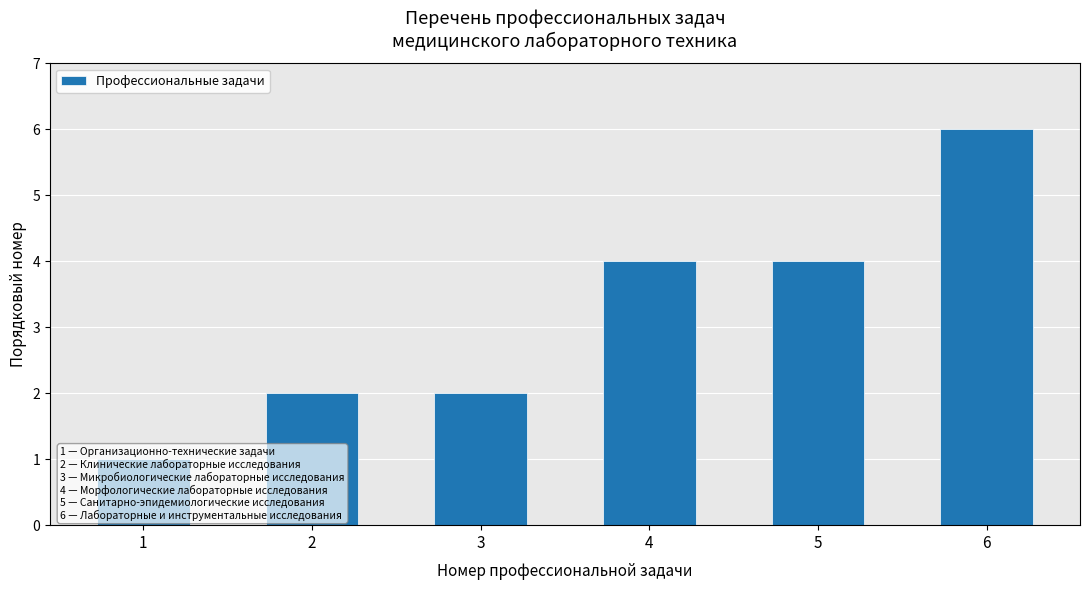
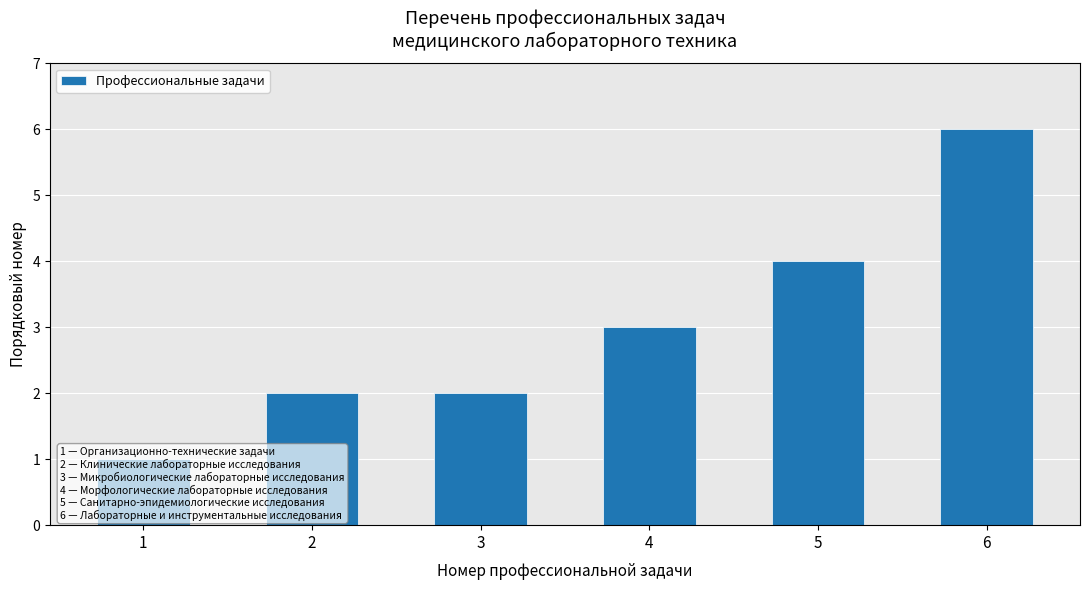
4: 4 -> 3
